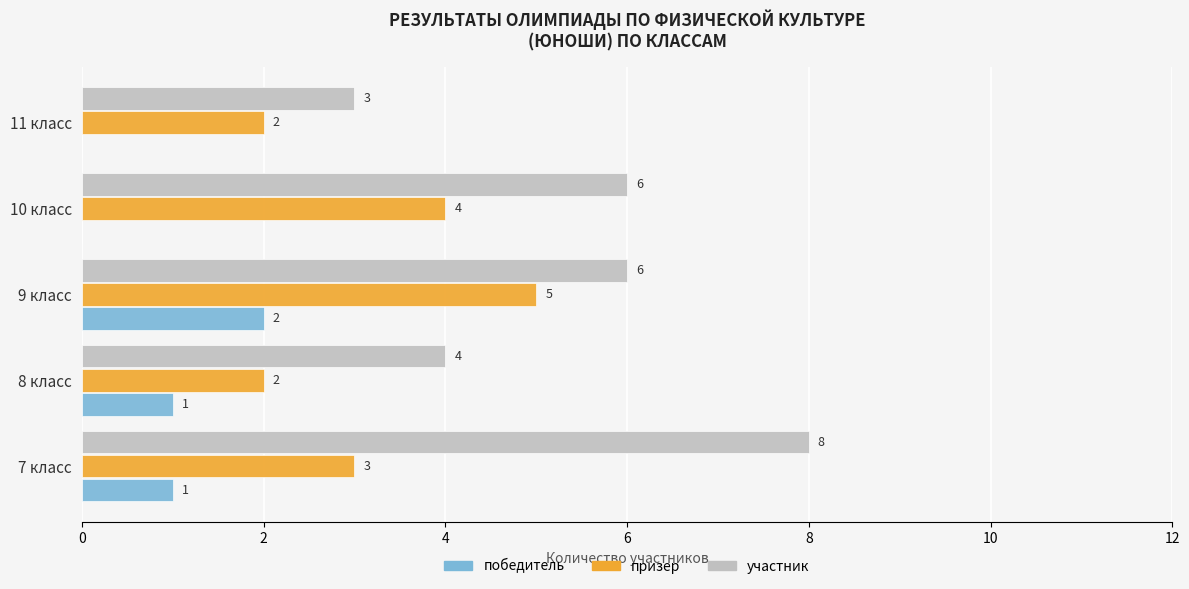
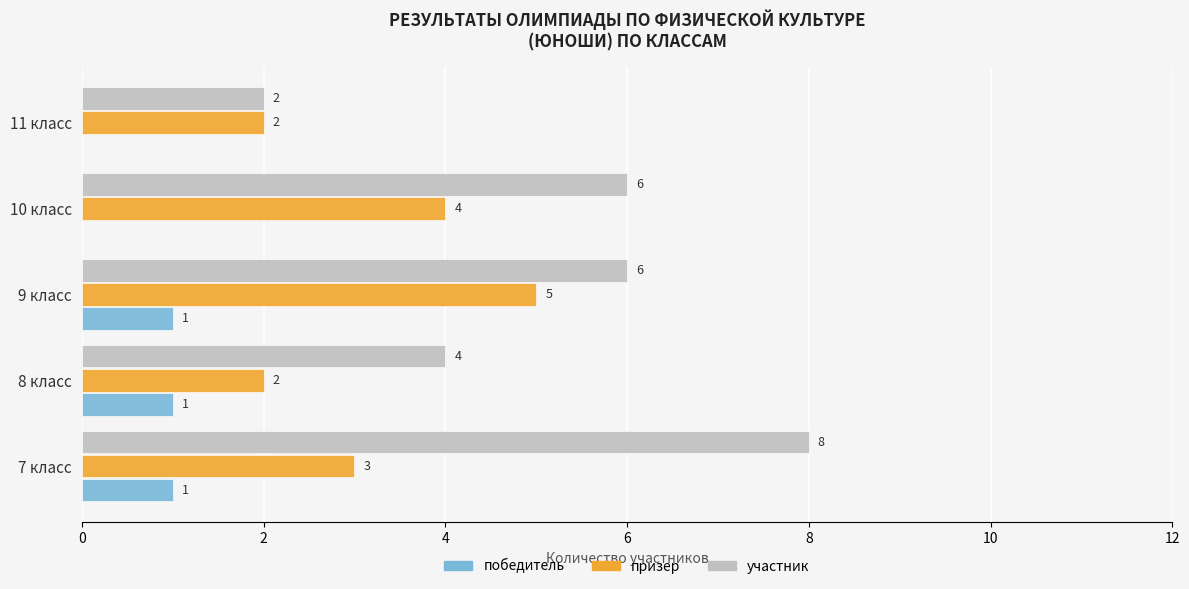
участник, 11 класс: 3 -> 2
победитель, 9 класс: 2 -> 1
